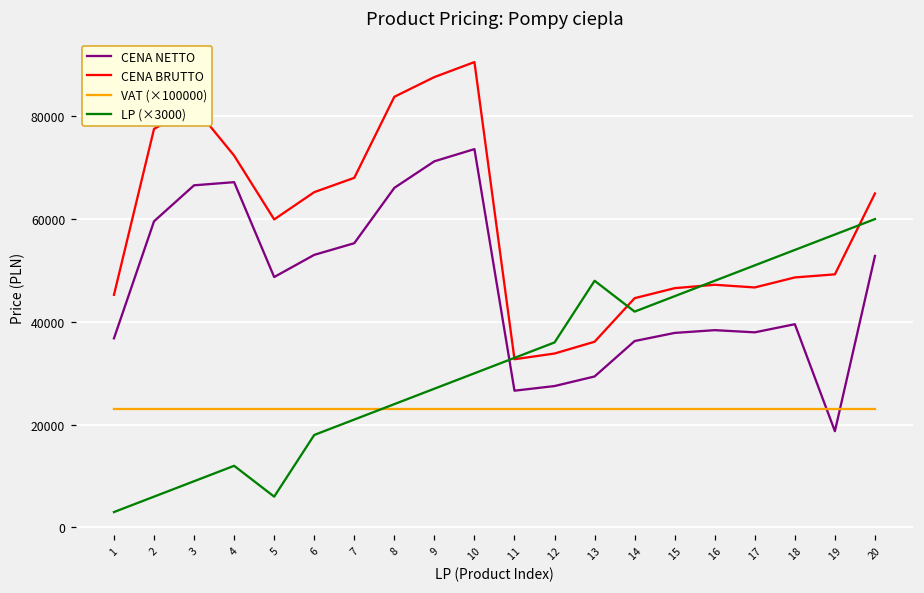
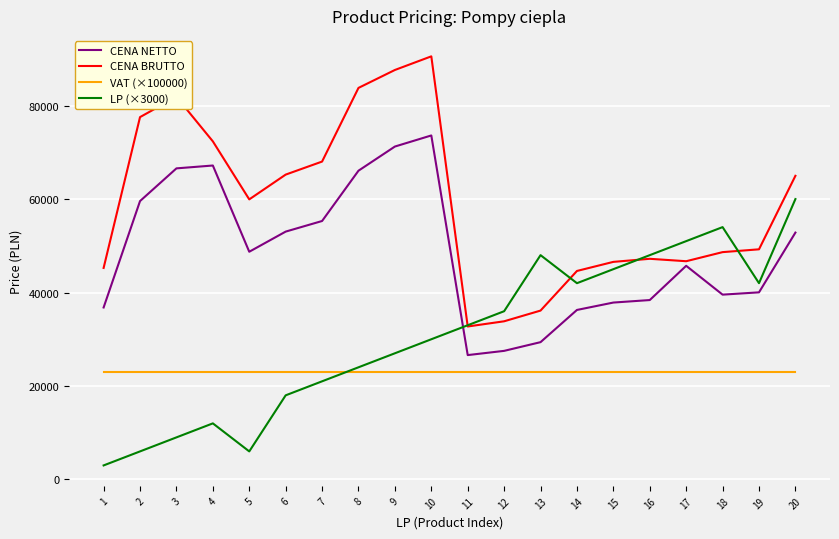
CENA NETTO, 17: 38000 -> 46000
CENA NETTO, 19: 19000 -> 40000
LP (×3000), 19: 57000 -> 42000
